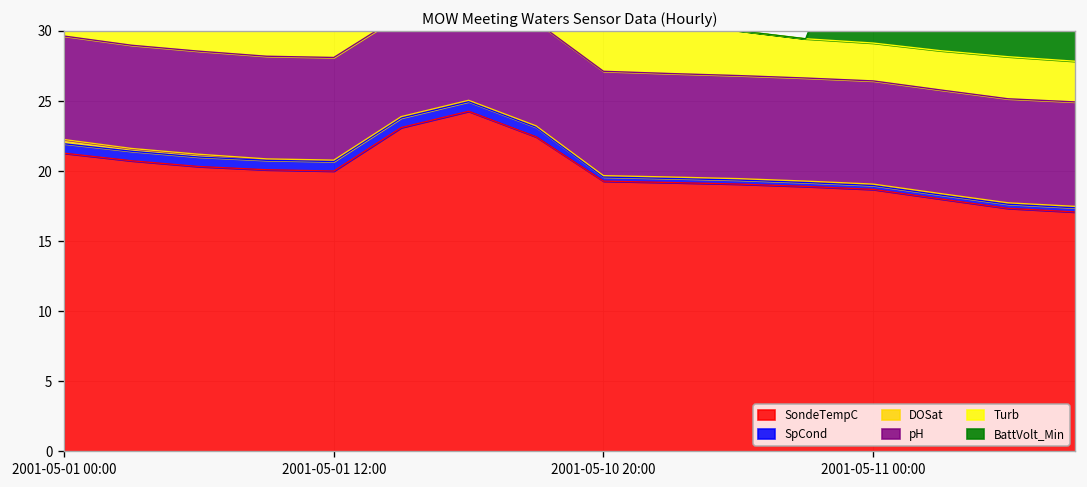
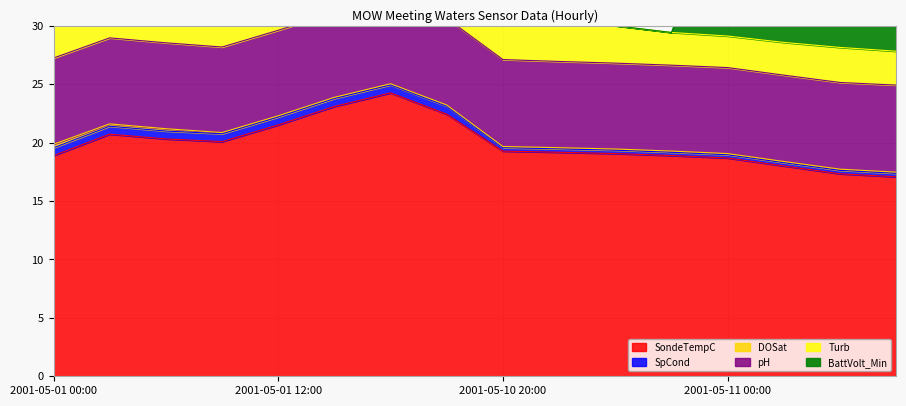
SondeTempC, 2001-05-01 00:00: 21.3 -> 18.9
SondeTempC, 2001-05-01 12:00: 20.0 -> 21.5
